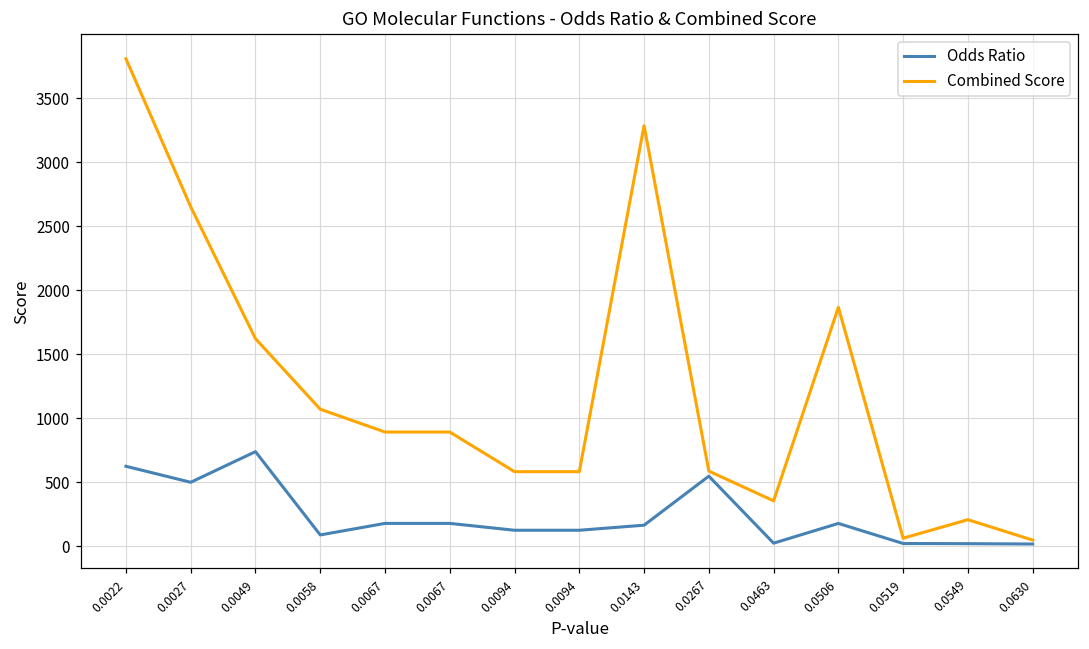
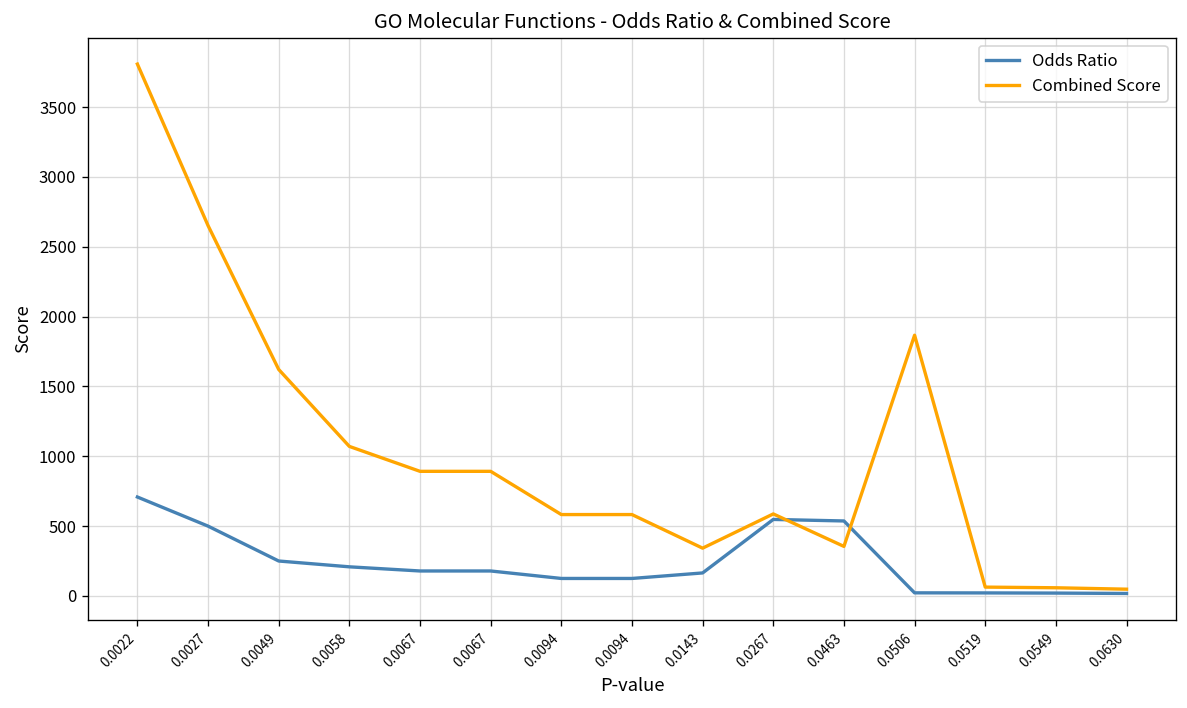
Odds Ratio, 0.0022: 620 -> 710
Odds Ratio, 0.0049: 740 -> 250
Odds Ratio, 0.0058: 90 -> 210
Combined Score, 0.0143: 3290 -> 340
Odds Ratio, 0.0463: 20 -> 540
Odds Ratio, 0.0506: 180 -> 20
Combined Score, 0.0549: 210 -> 60
